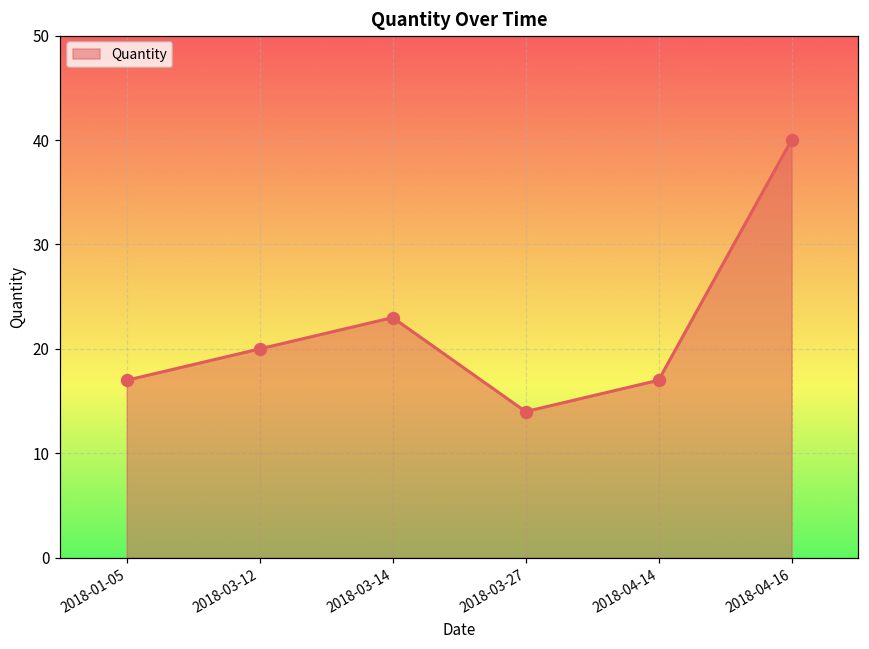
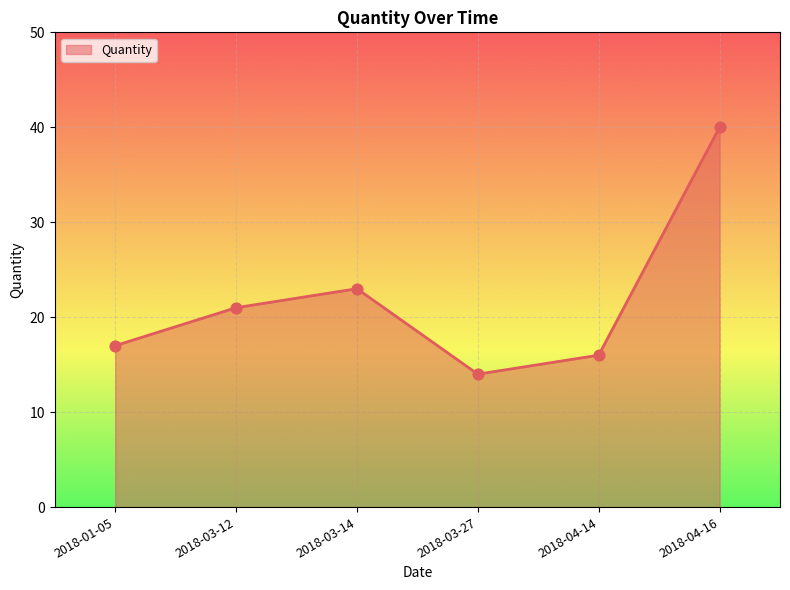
2018-03-12: 20 -> 21
2018-04-14: 17 -> 16
